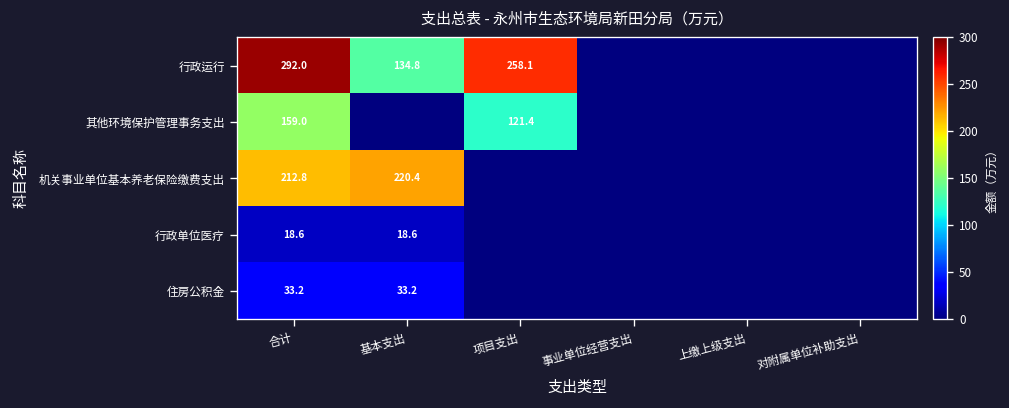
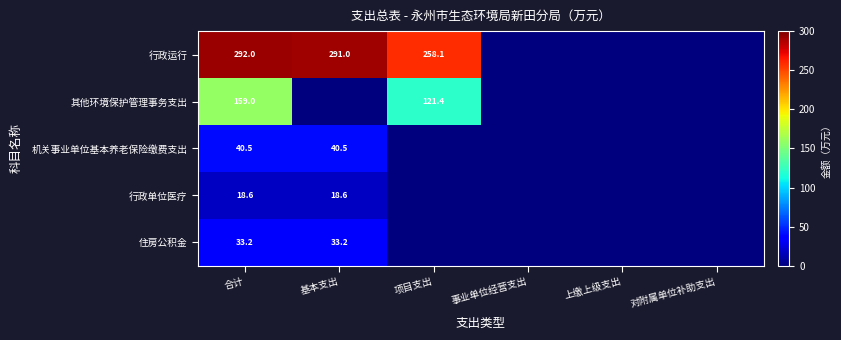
行政运行, 基本支出: 134.8 -> 291.0
机关事业单位基本养老保险缴费支出, 合计: 212.8 -> 40.5
机关事业单位基本养老保险缴费支出, 基本支出: 220.4 -> 40.5
